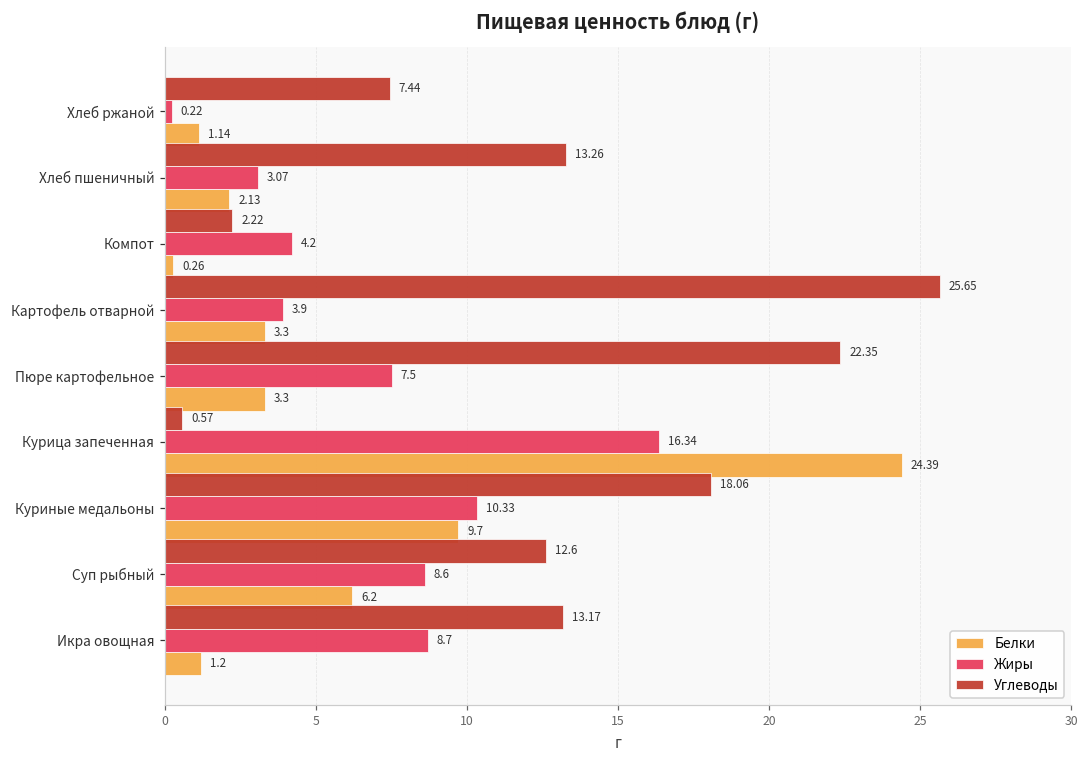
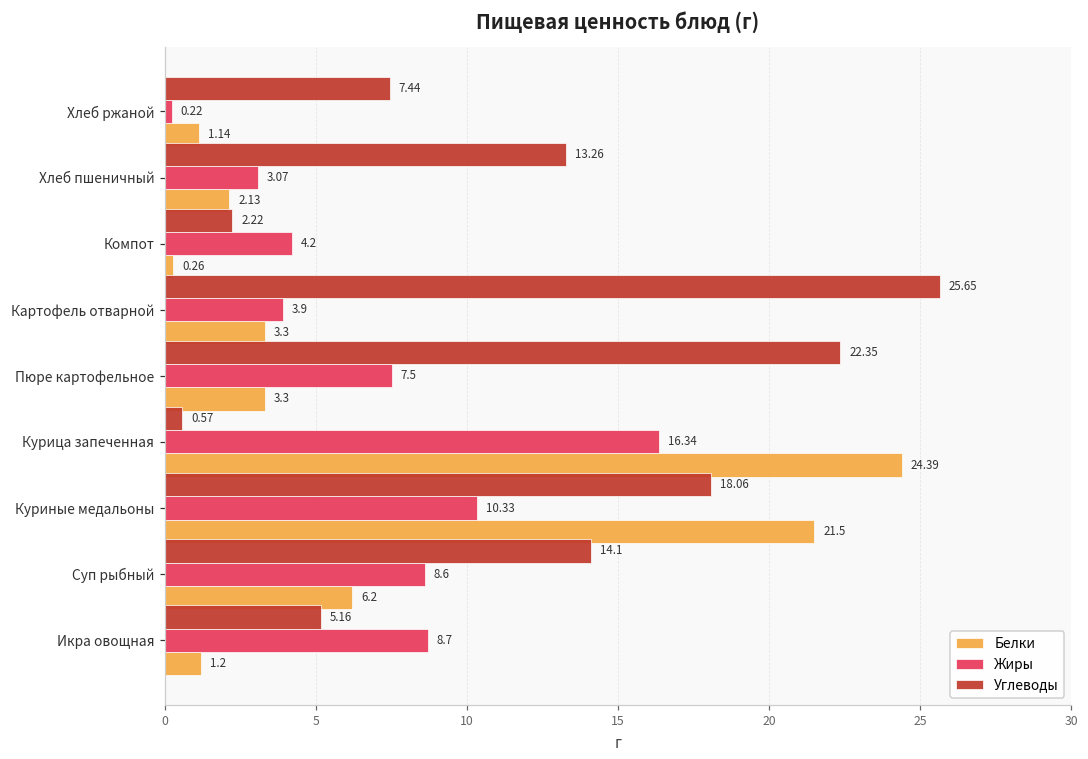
Белки, Куриные медальоны: 9.7 -> 21.5
Углеводы, Суп рыбный: 12.6 -> 14.1
Углеводы, Икра овощная: 13.17 -> 5.16
